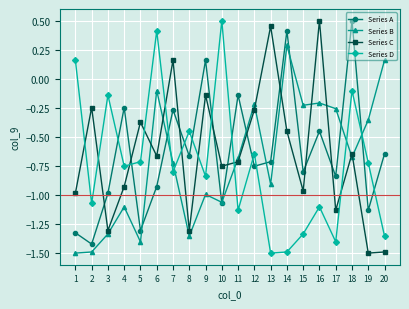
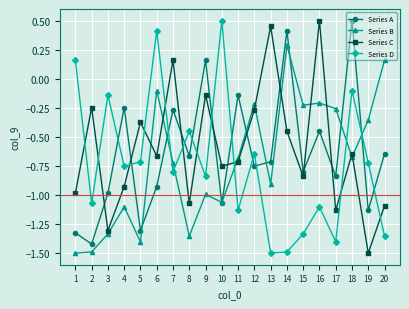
Series C, 8: -1.31 -> -1.07
Series C, 15: -0.97 -> -0.84
Series C, 20: -1.49 -> -1.09
